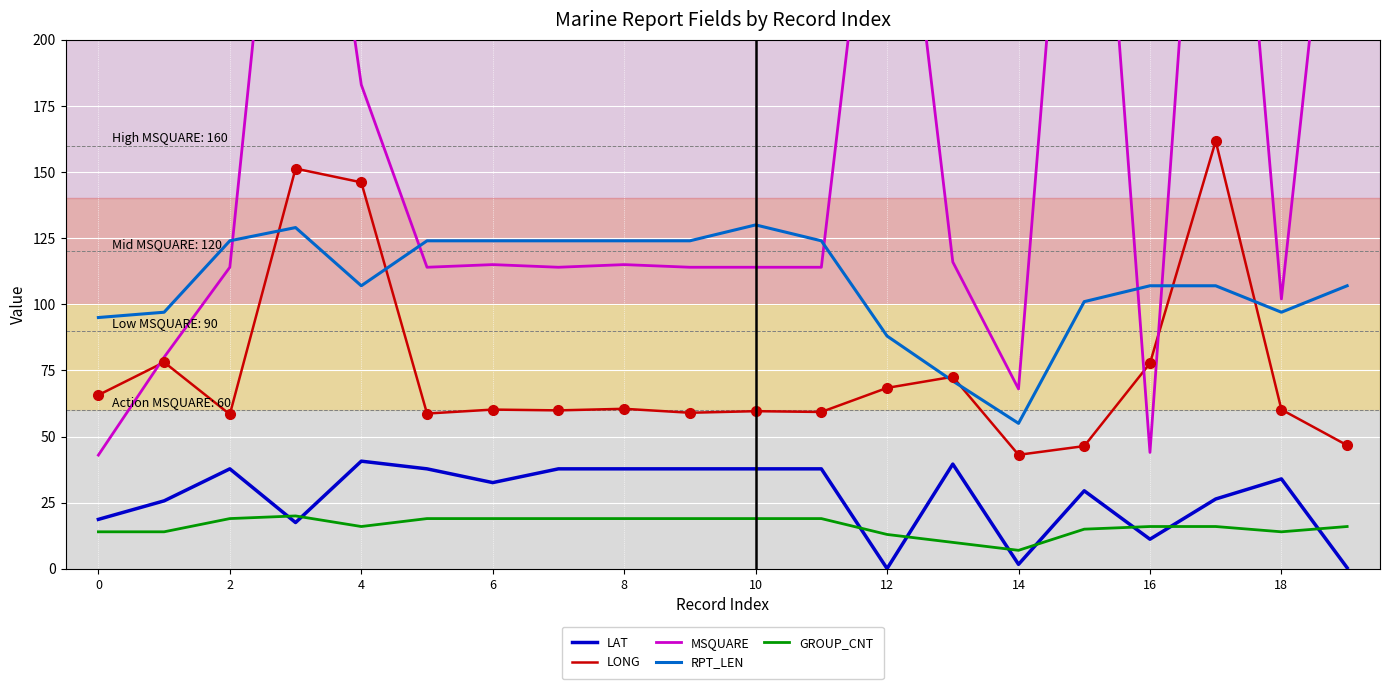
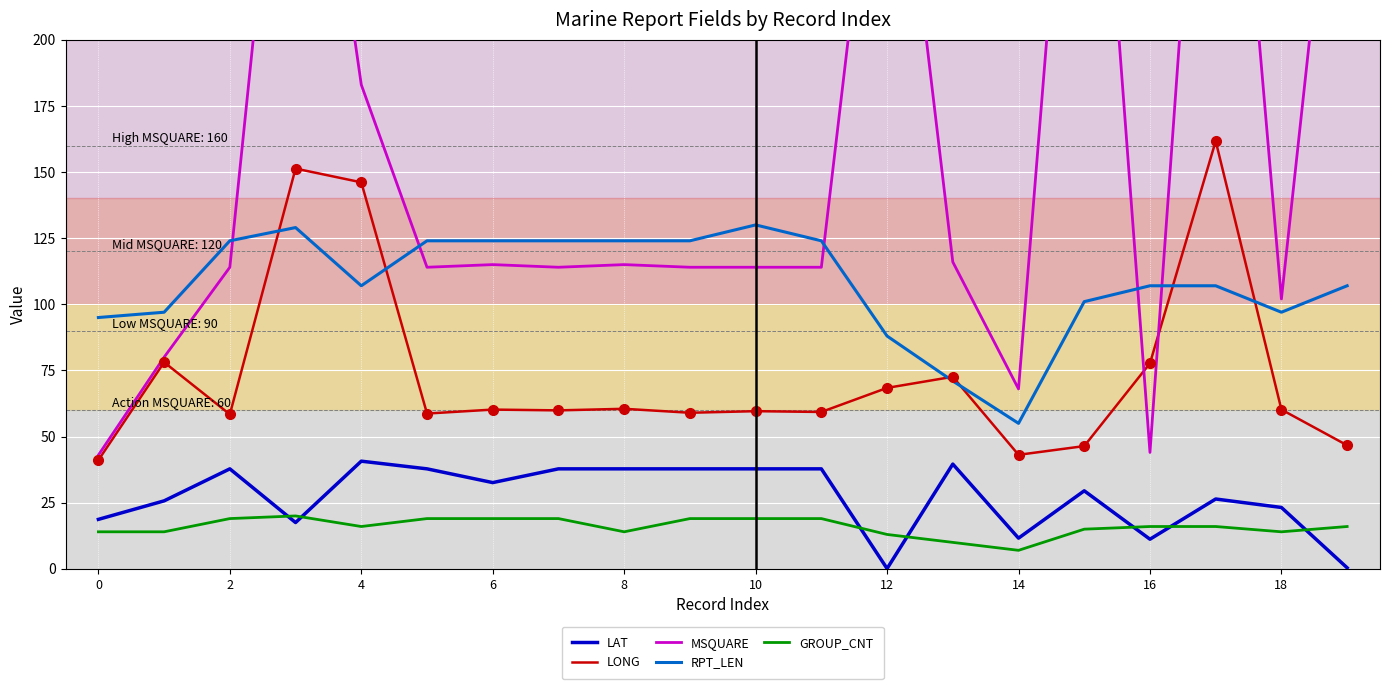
LONG, 0: 66 -> 41
GROUP_CNT, 8: 19 -> 14
LAT, 14: 2 -> 12
LAT, 18: 34 -> 23
